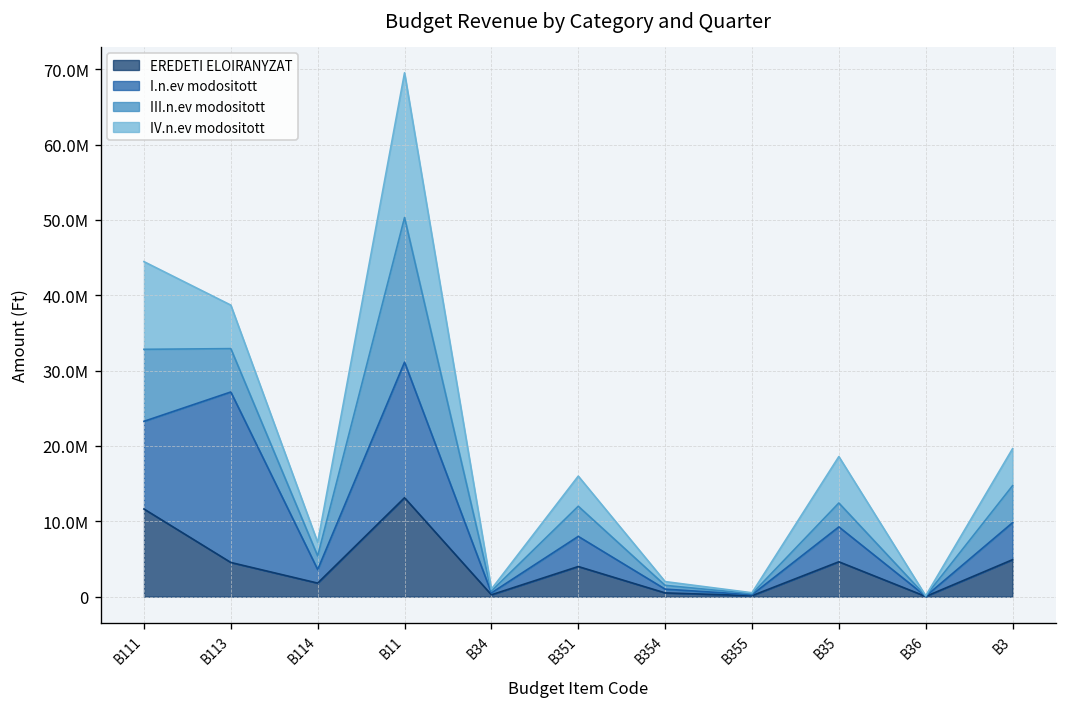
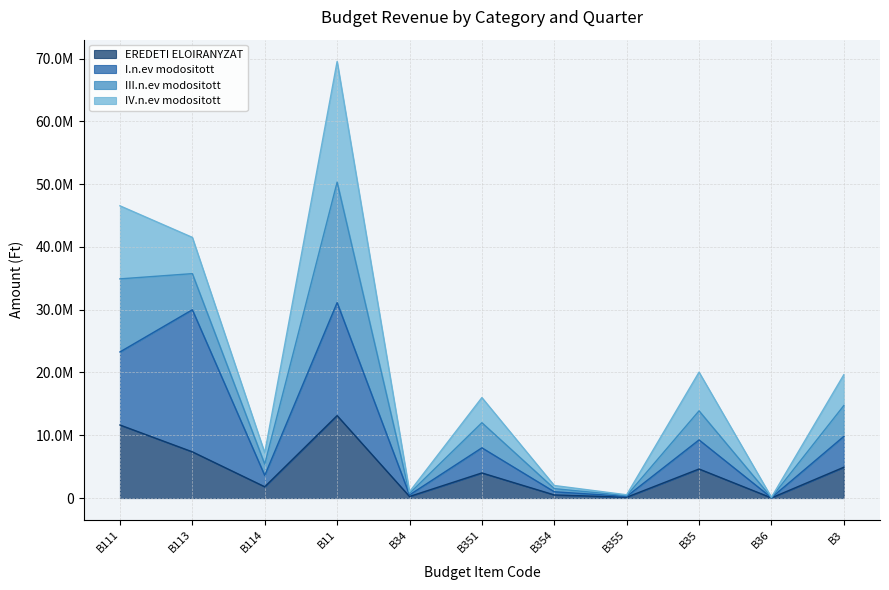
III.n.ev modositott, B111: 10000000 -> 12000000
EREDETI ELOIRANYZAT, B113: 5000000 -> 7000000
III.n.ev modositott, B35: 3000000 -> 5000000
